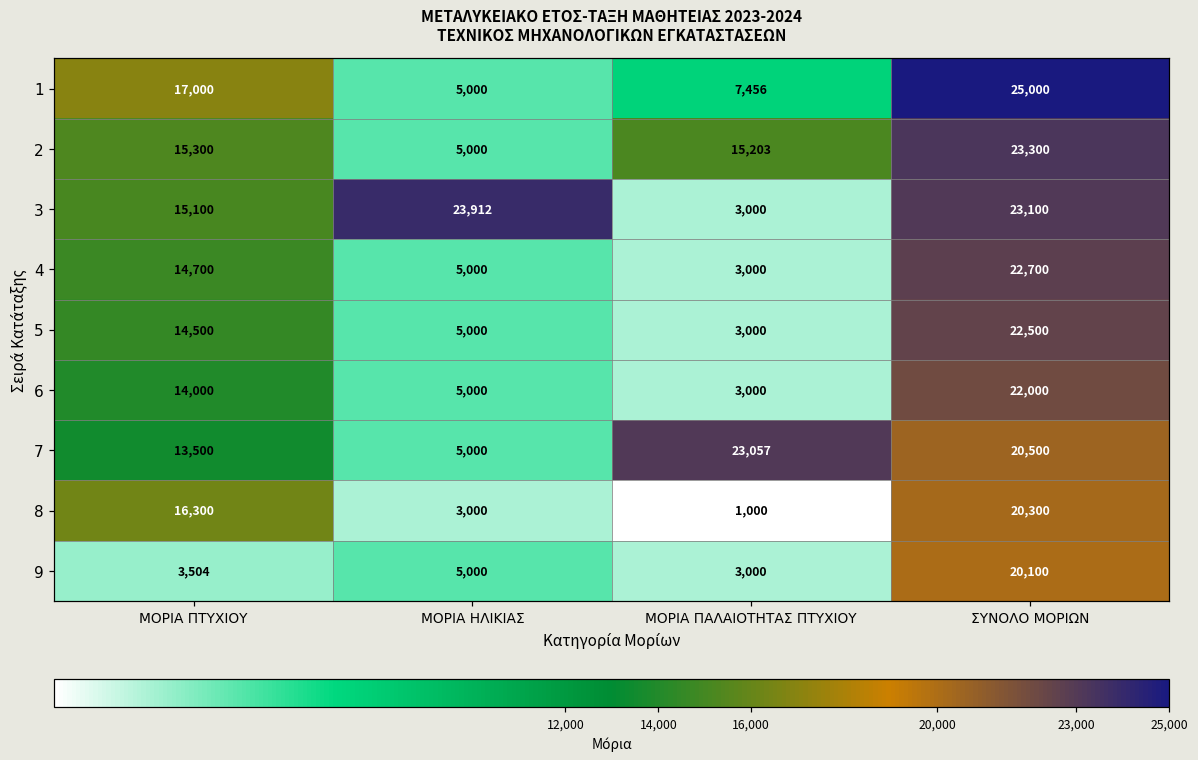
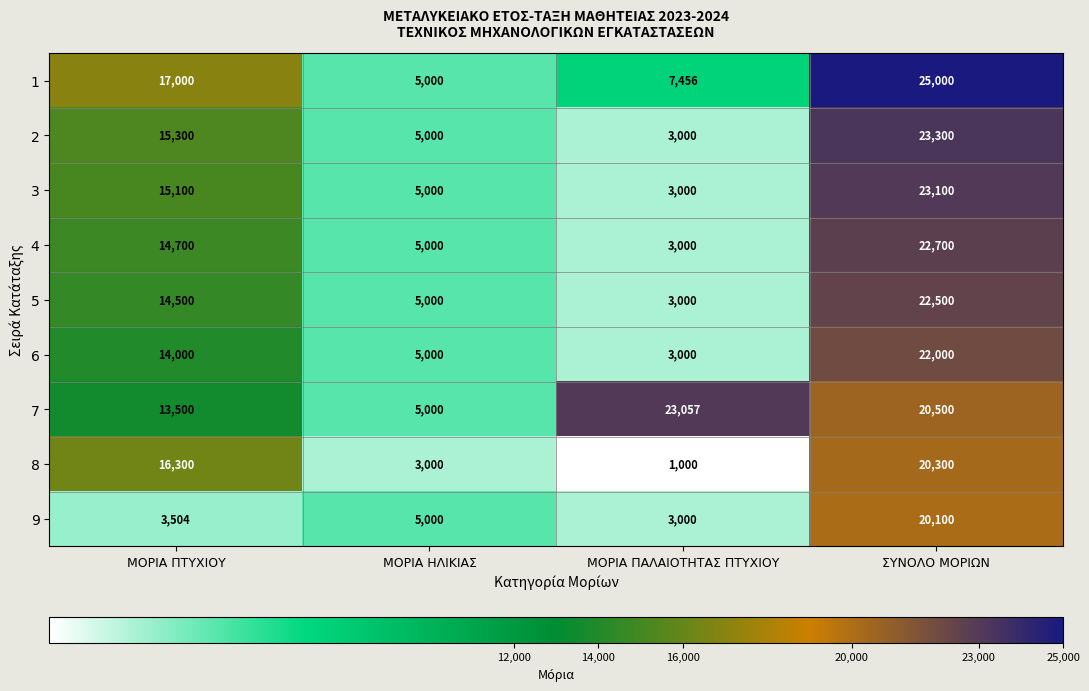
2, ΜΟΡΙΑ ΠΑΛΑΙΟΤΗΤΑΣ ΠΤΥΧΙΟΥ: 15,203 -> 3,000
3, ΜΟΡΙΑ ΗΛΙΚΙΑΣ: 23,912 -> 5,000
